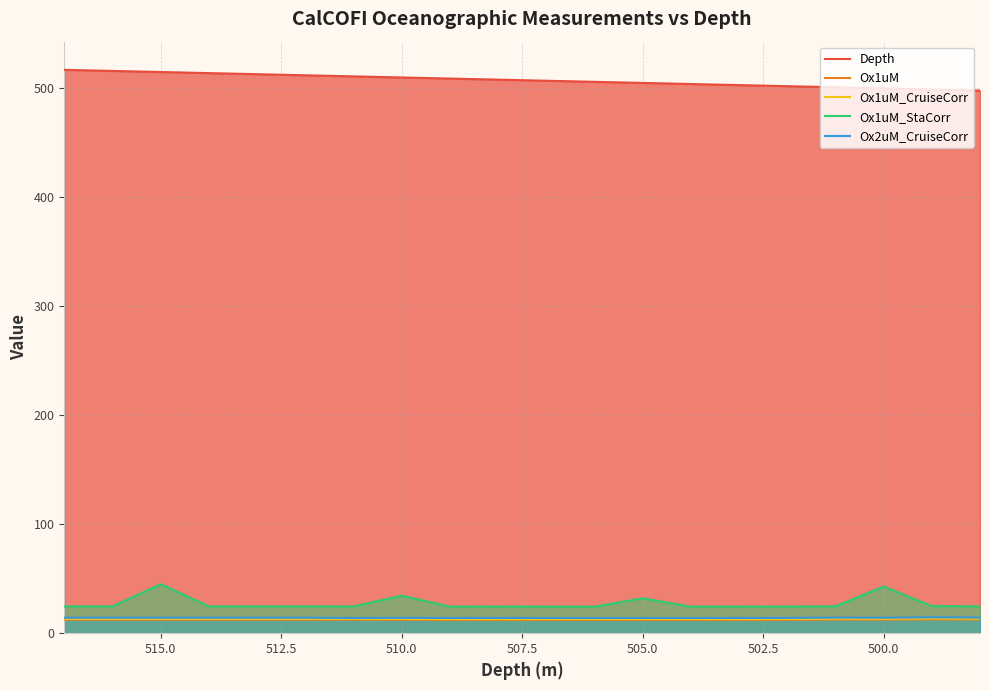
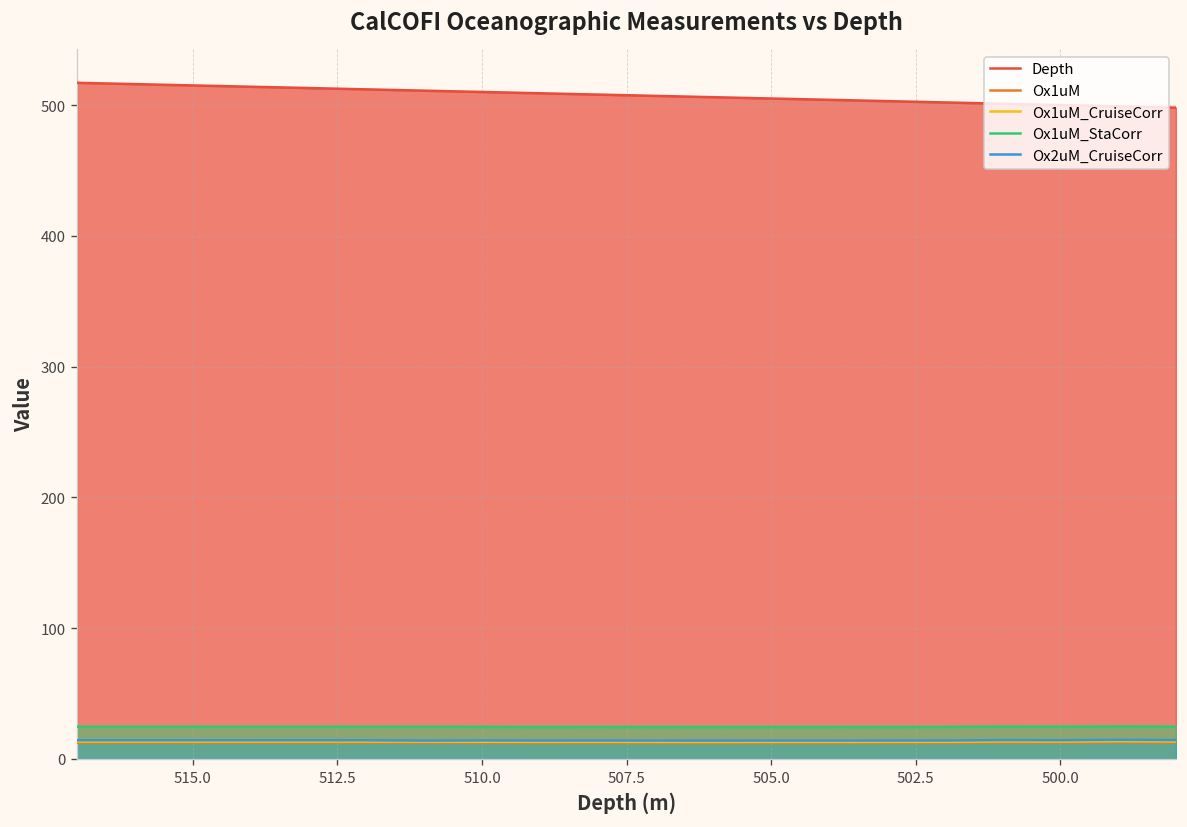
Ox1uM_StaCorr, 515.0: 45 -> 25
Ox1uM_StaCorr, 510.0: 34 -> 24
Ox1uM_StaCorr, 505.0: 32 -> 24
Ox1uM_StaCorr, 500.0: 43 -> 25
